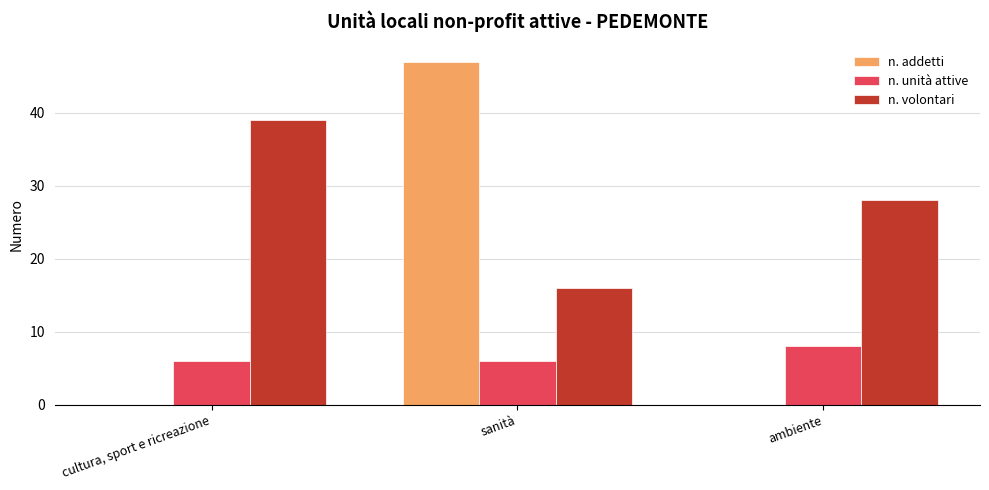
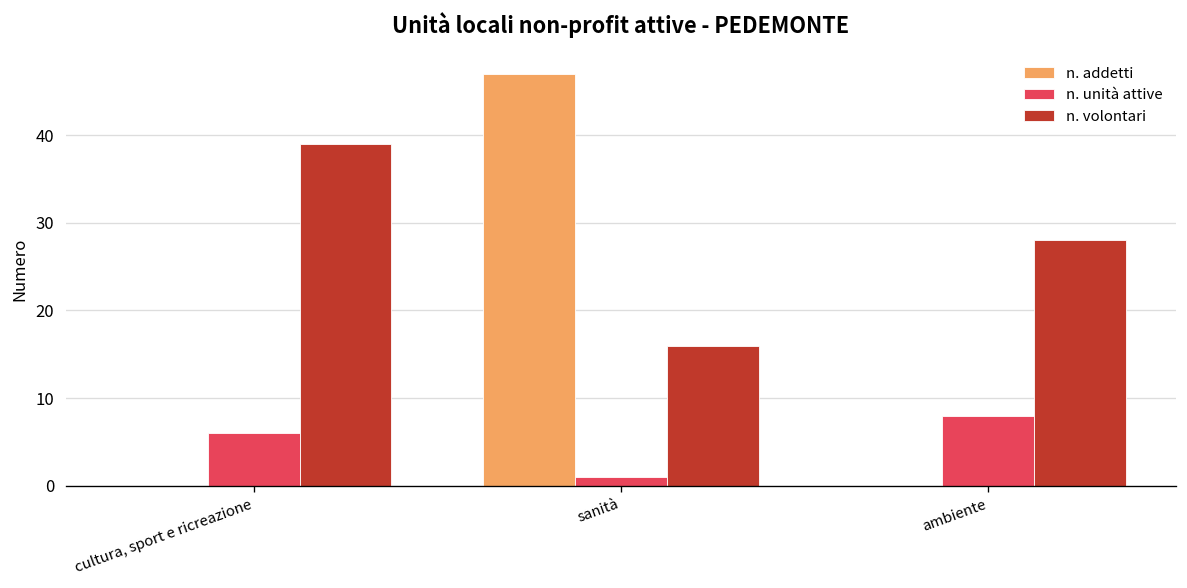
n. unità attive, sanità: 6 -> 1
